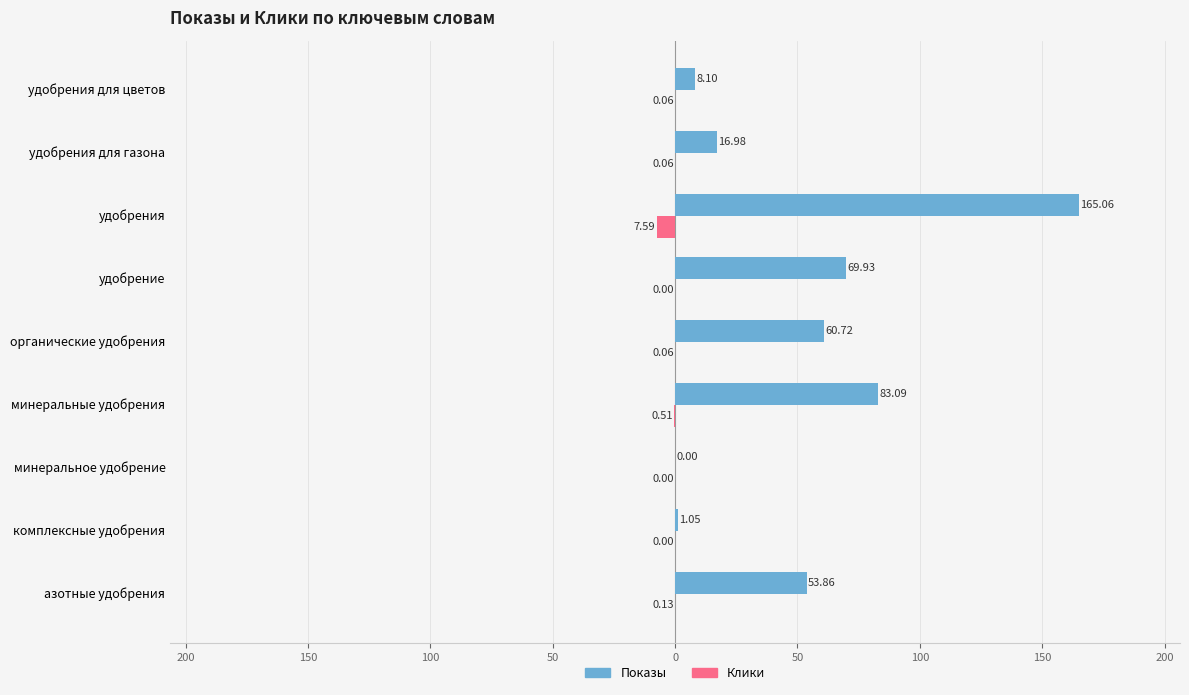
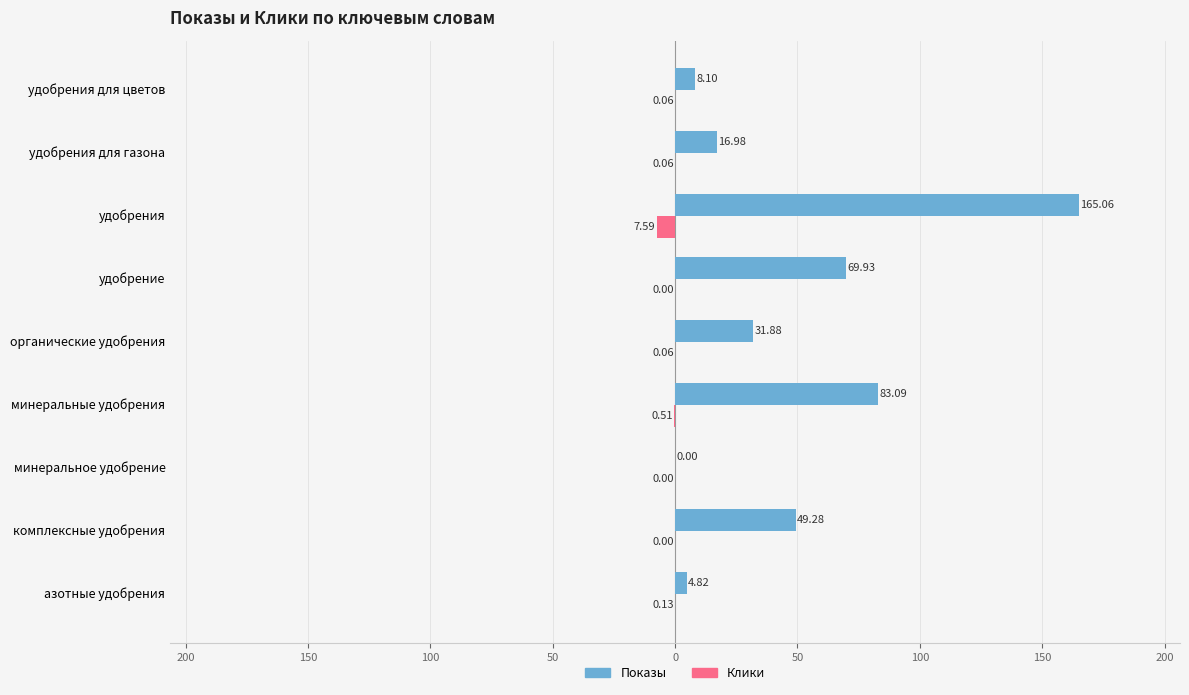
Показы, органические удобрения: 60.72 -> 31.88
Показы, комплексные удобрения: 1.05 -> 49.28
Показы, азотные удобрения: 53.86 -> 4.82
